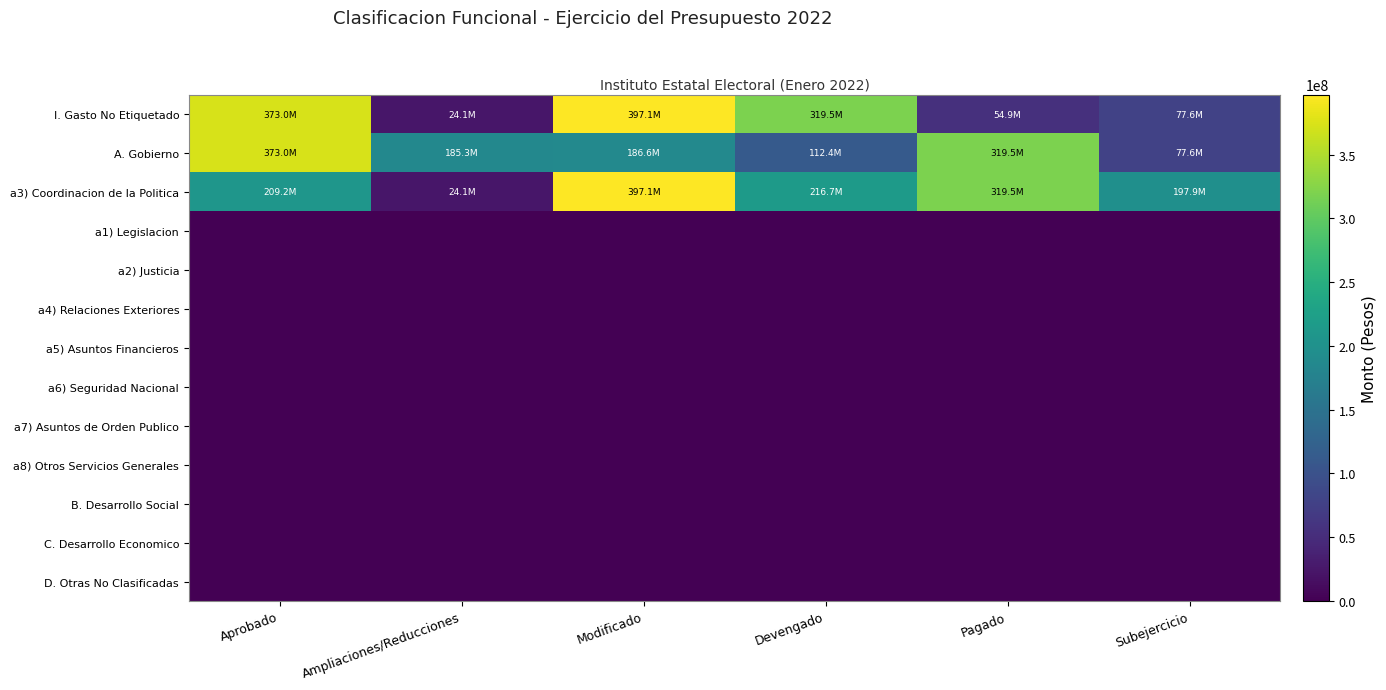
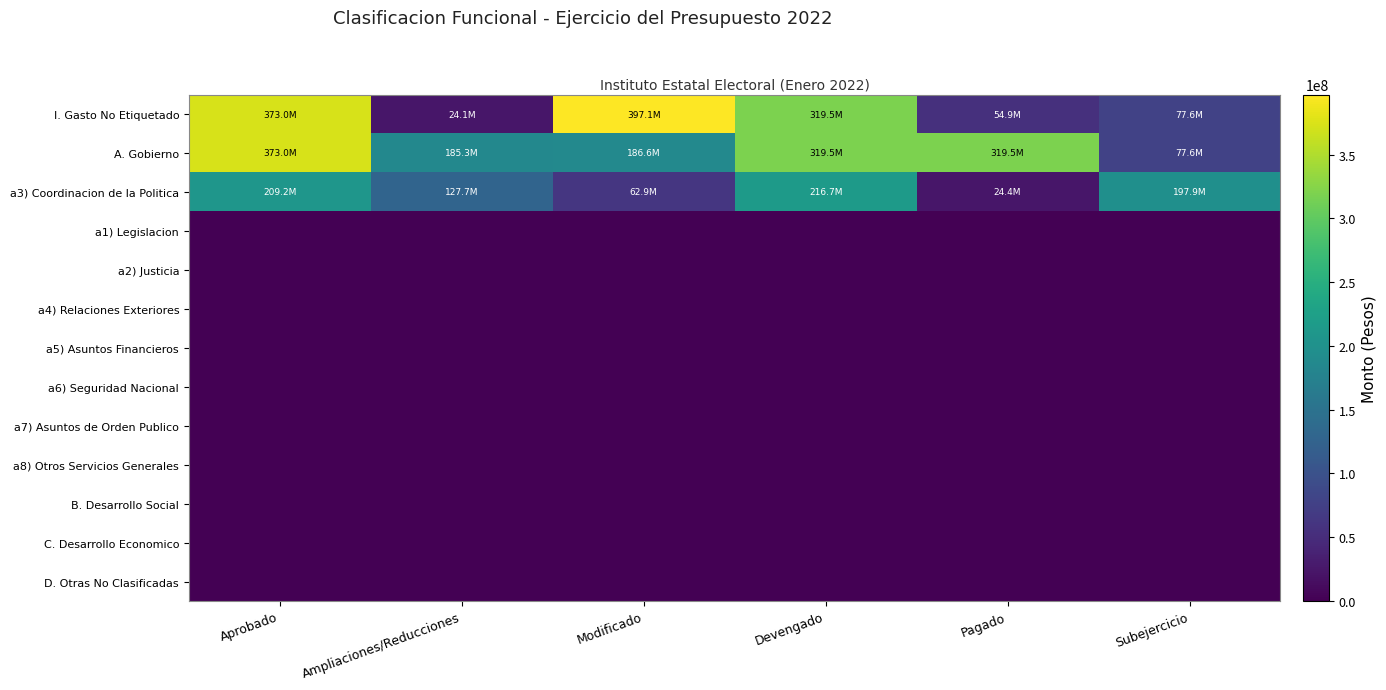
A. Gobierno, Devengado: 112.4M -> 319.5M
a3) Coordinacion de la Politica, Ampliaciones/Reducciones: 24.1M -> 127.7M
a3) Coordinacion de la Politica, Modificado: 397.1M -> 62.9M
a3) Coordinacion de la Politica, Pagado: 319.5M -> 24.4M
